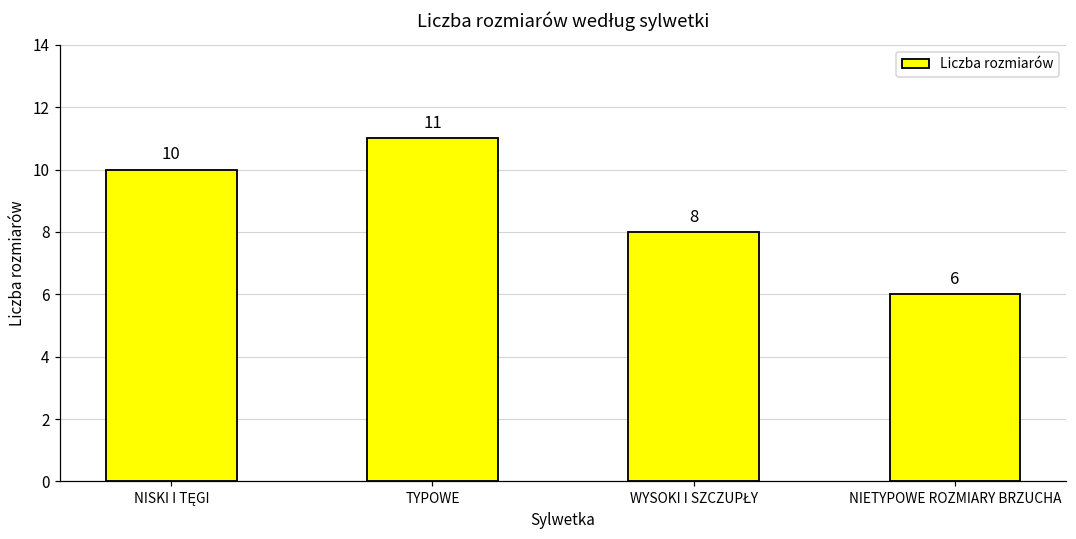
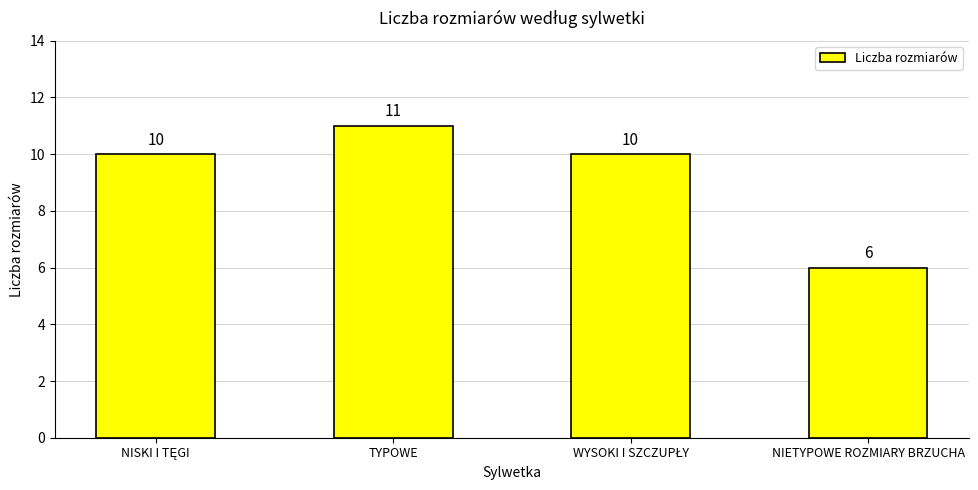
WYSOKI I SZCZUPŁY: 8 -> 10
